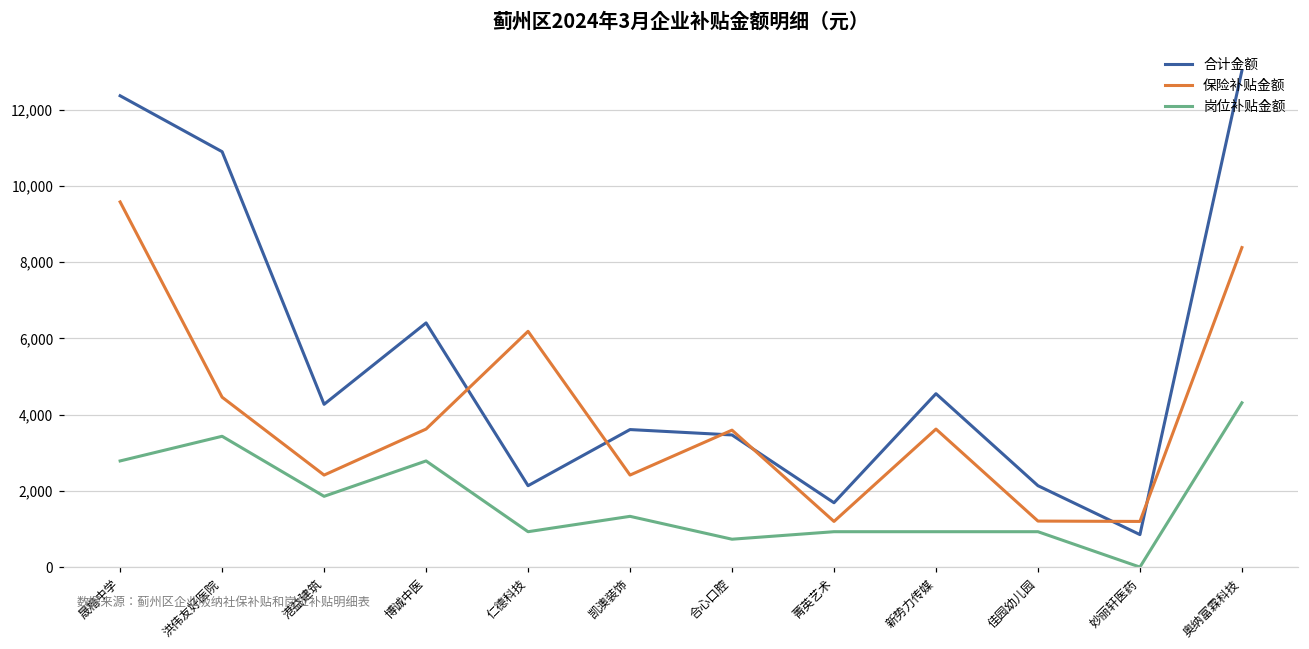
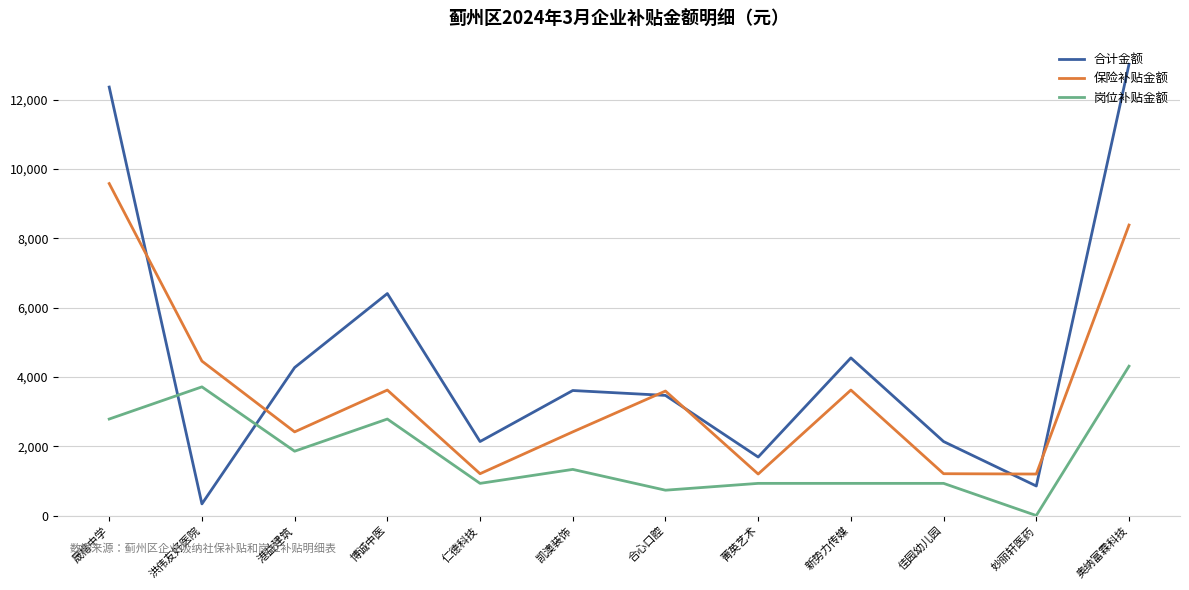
合计金额, 洪伟友好医院: 10,900 -> 300
岗位补贴金额, 洪伟友好医院: 3,400 -> 3,700
保险补贴金额, 仁德科技: 6,200 -> 1,200
